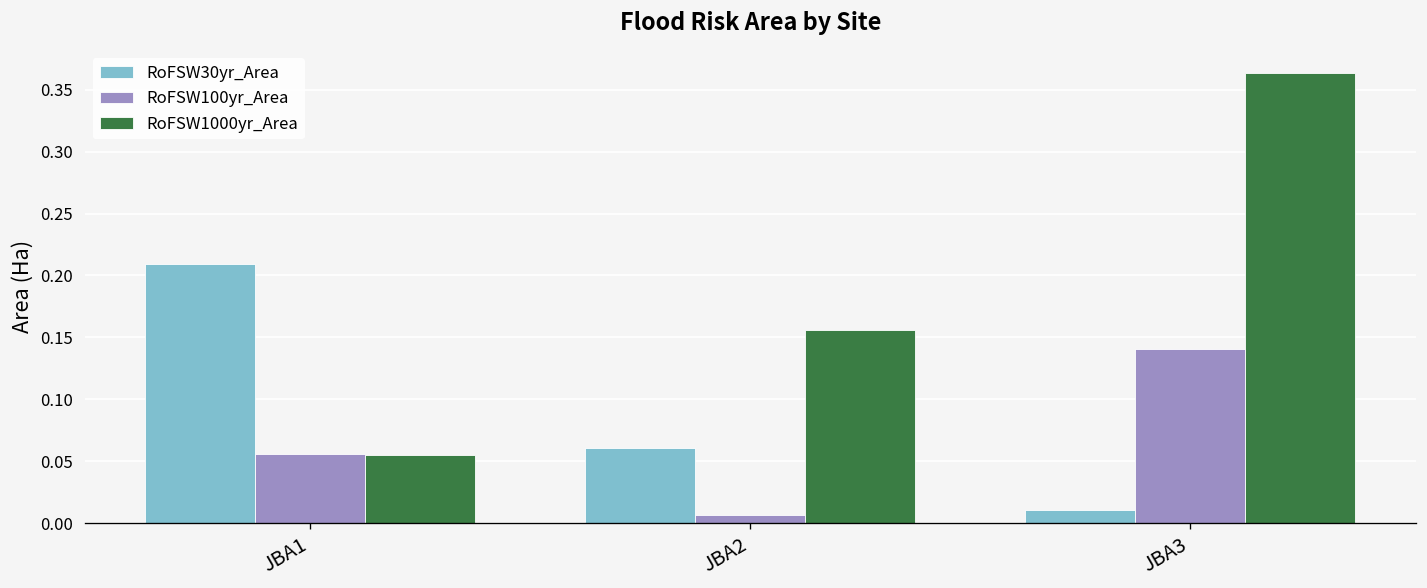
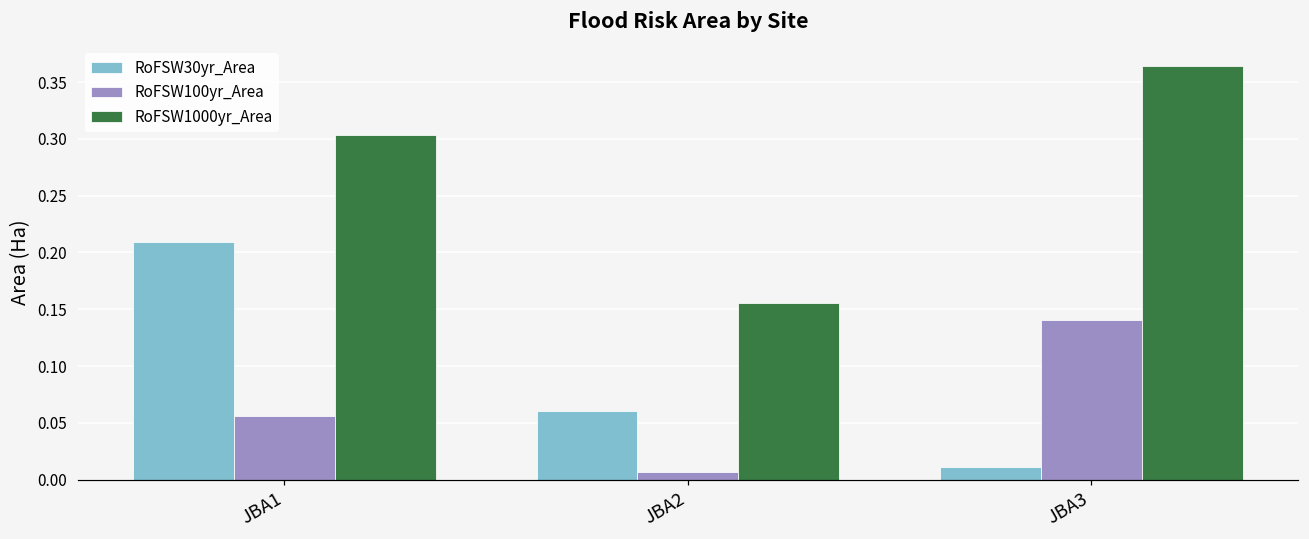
RoFSW1000yr_Area, JBA1: 0.055 -> 0.304
